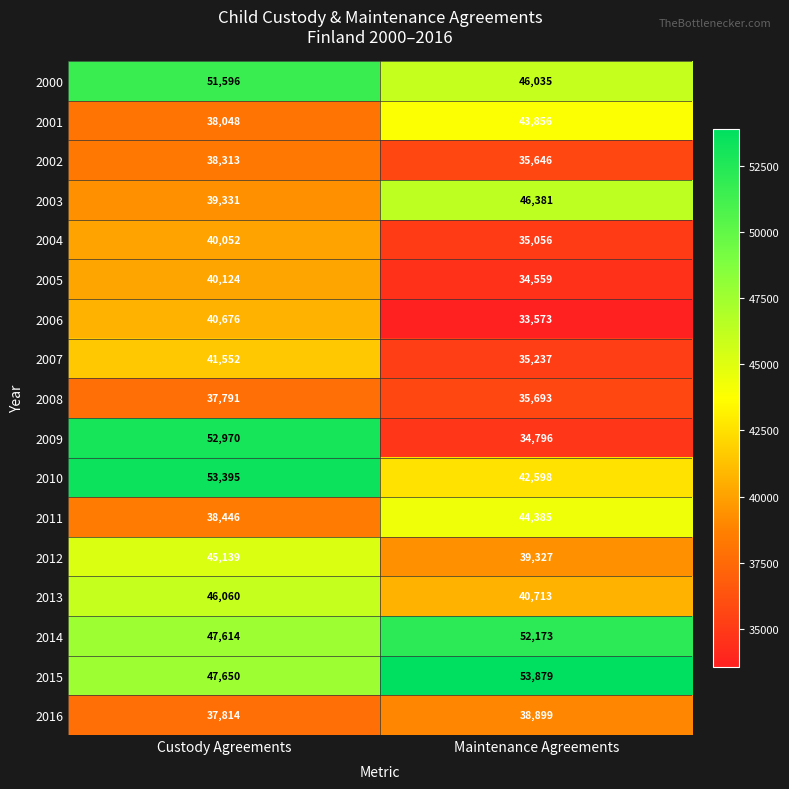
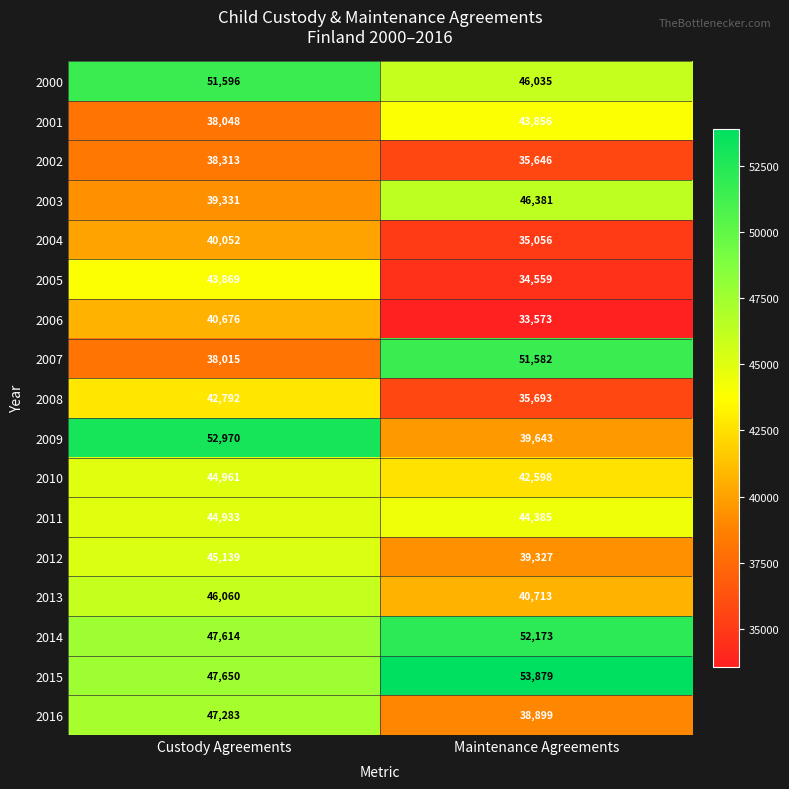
2005, Custody Agreements: 40,124 -> 43,869
2007, Custody Agreements: 41,552 -> 38,015
2007, Maintenance Agreements: 35,237 -> 51,582
2008, Custody Agreements: 37,791 -> 42,792
2009, Maintenance Agreements: 34,796 -> 39,643
2010, Custody Agreements: 53,395 -> 44,961
2011, Custody Agreements: 38,446 -> 44,933
2016, Custody Agreements: 37,814 -> 47,283
